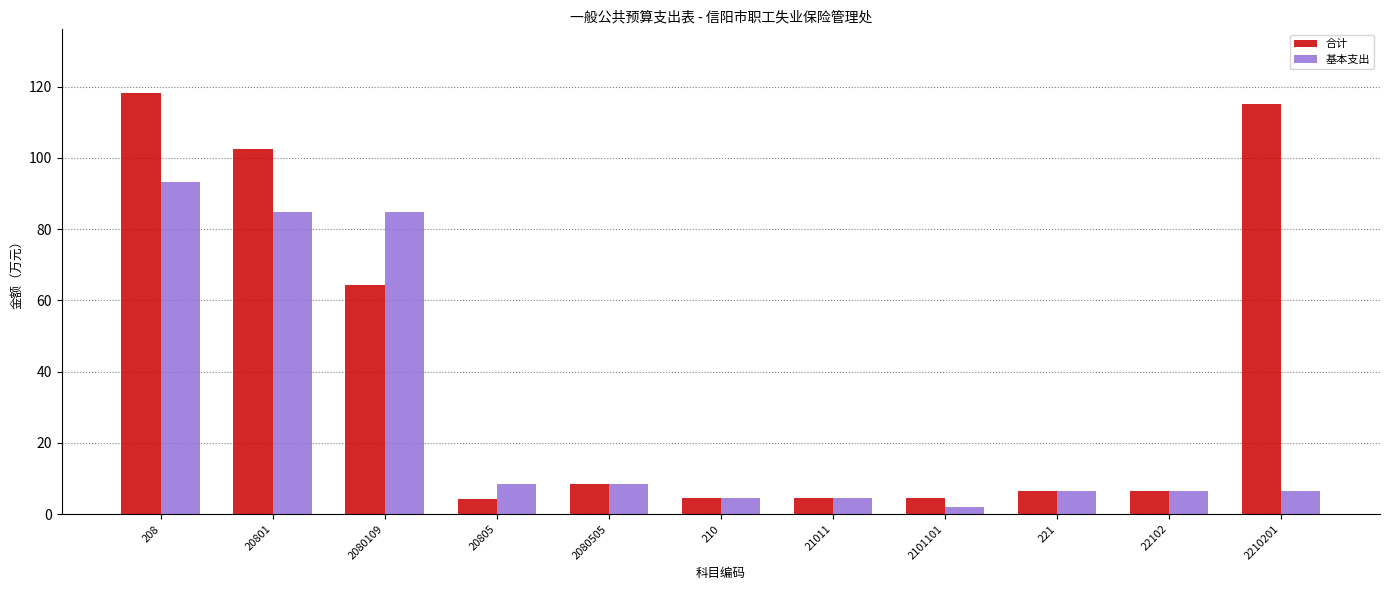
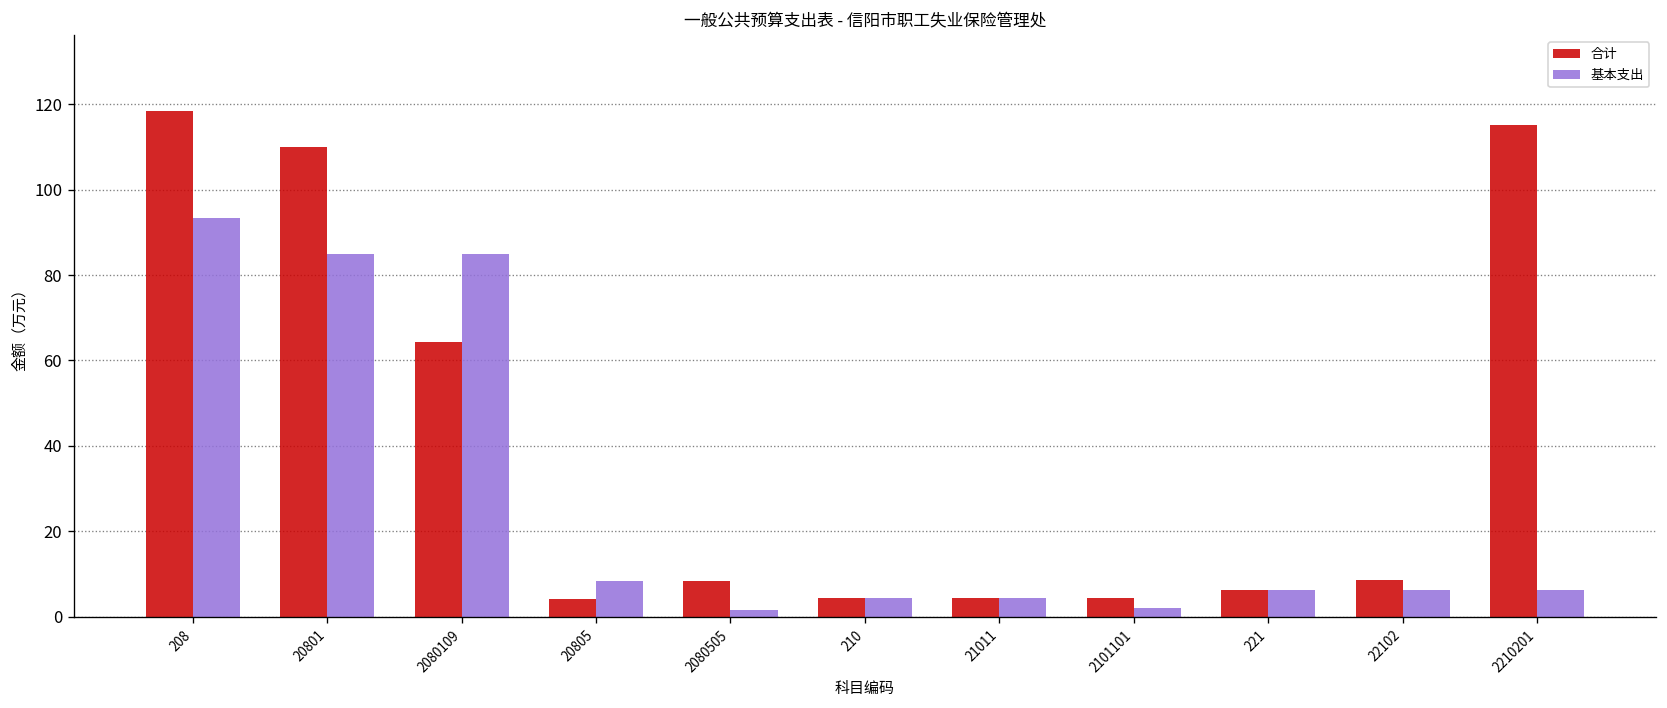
合计, 20801: 102 -> 110
基本支出, 2080505: 8 -> 2
合计, 22102: 6 -> 9
